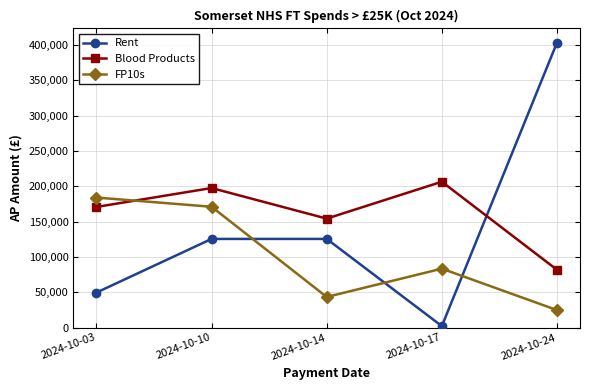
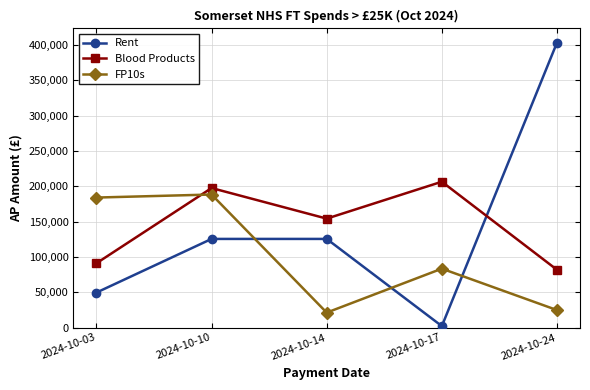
Blood Products, 2024-10-03: 170,000 -> 90,000
FP10s, 2024-10-10: 170,000 -> 190,000
FP10s, 2024-10-14: 40,000 -> 20,000
